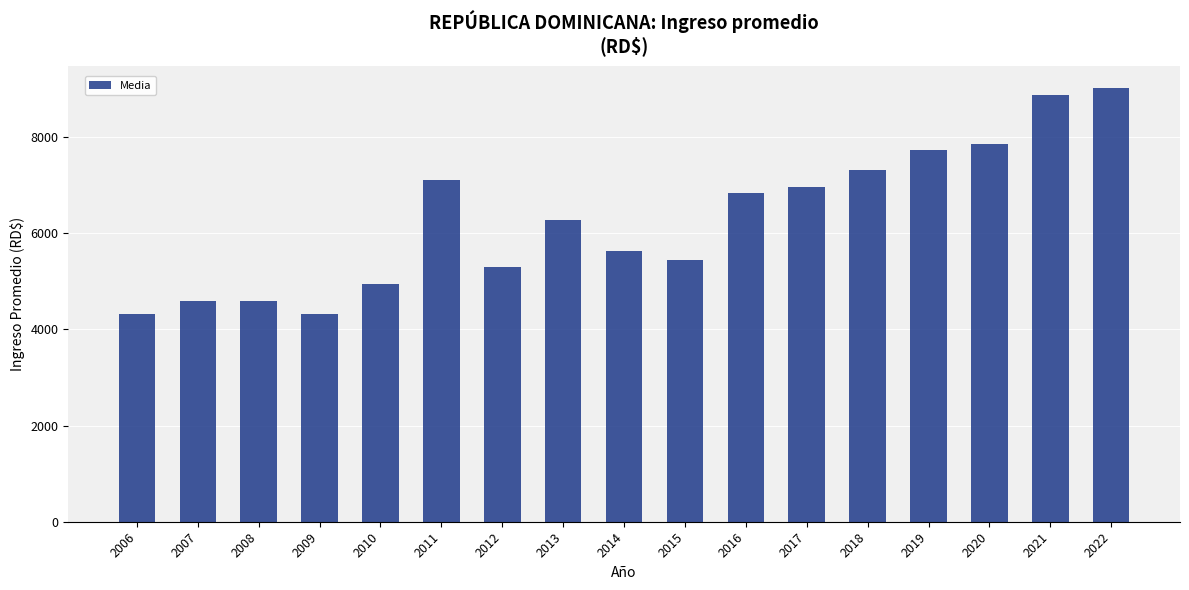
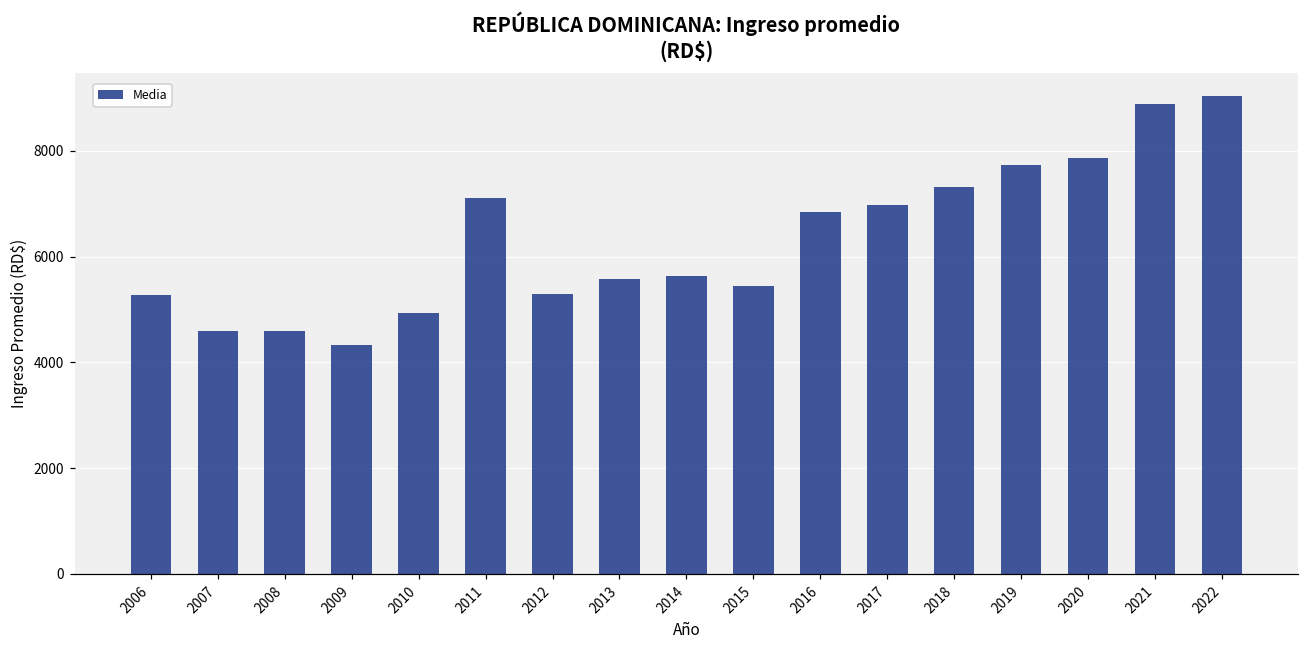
2006: 4300 -> 5300
2013: 6300 -> 5600
